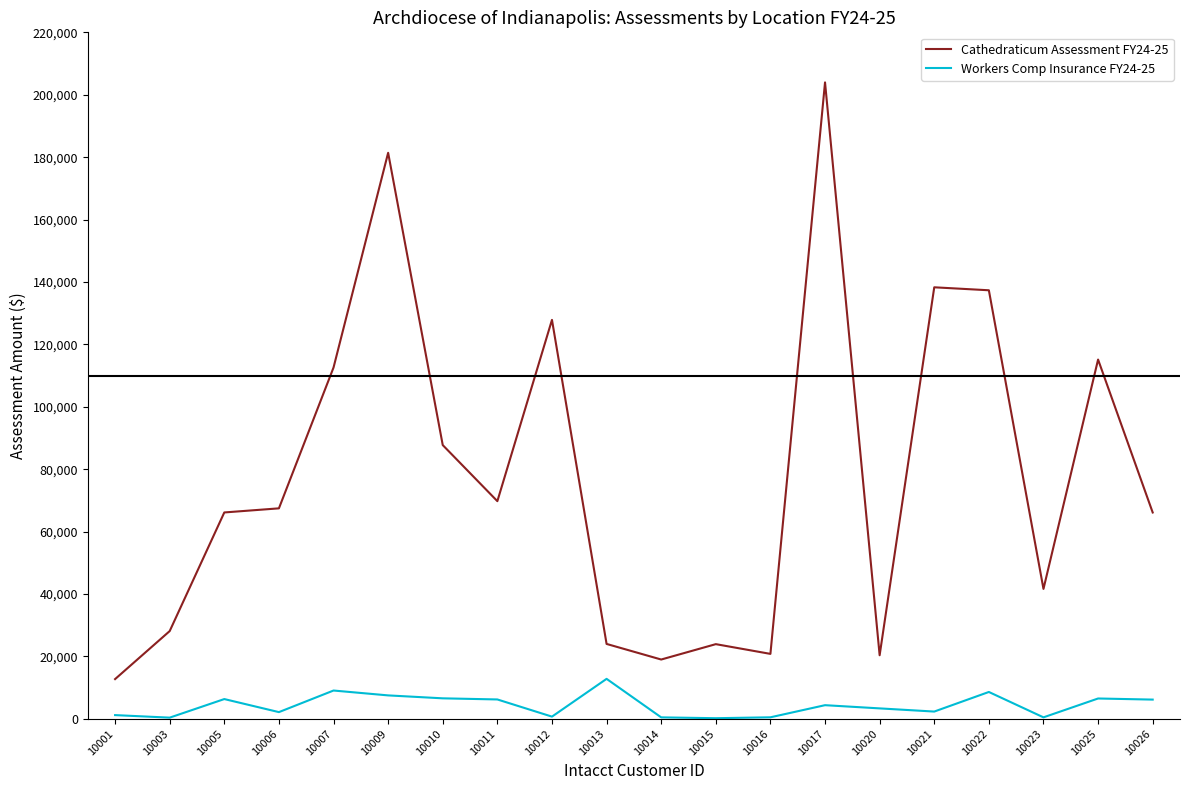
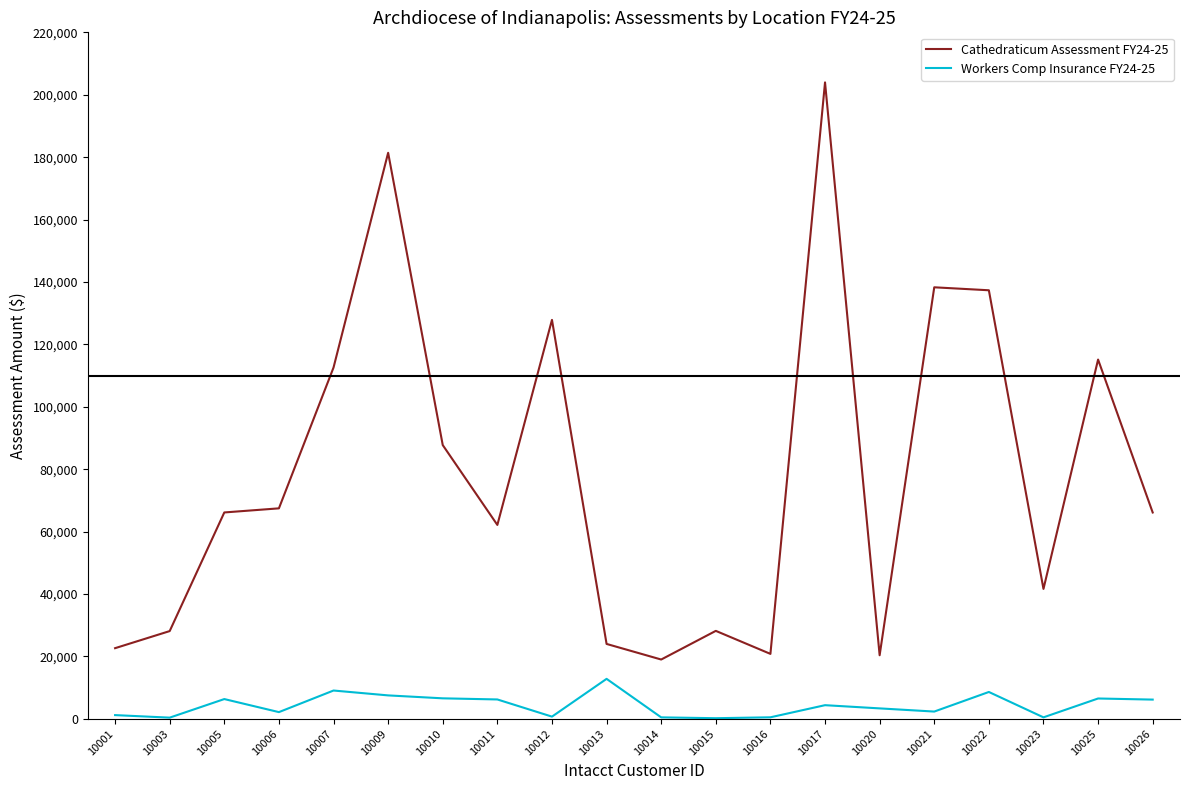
Cathedraticum Assessment FY24-25, 10001: 13,000 -> 23,000
Cathedraticum Assessment FY24-25, 10011: 70,000 -> 62,000
Cathedraticum Assessment FY24-25, 10015: 24,000 -> 28,000
